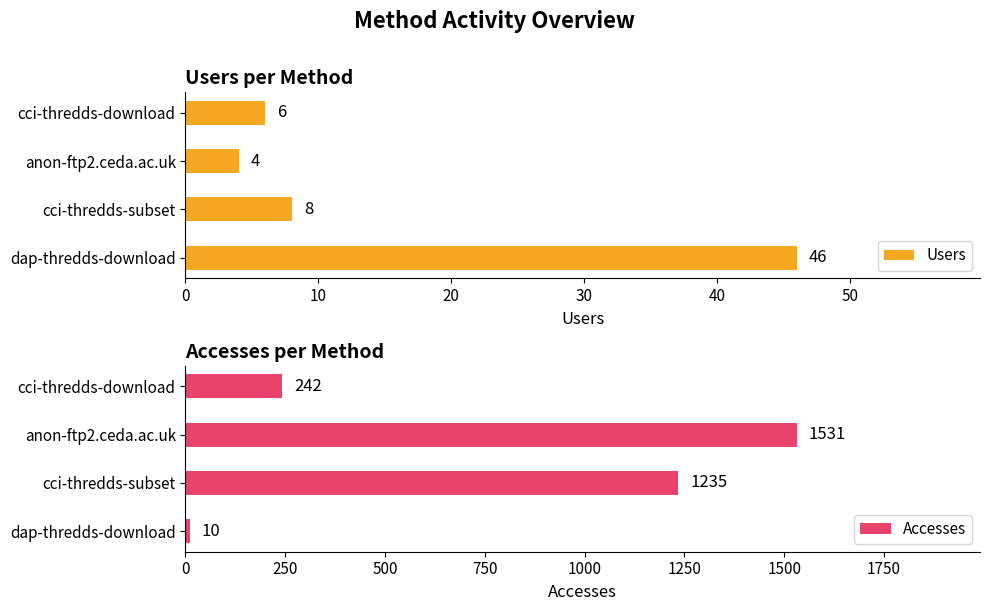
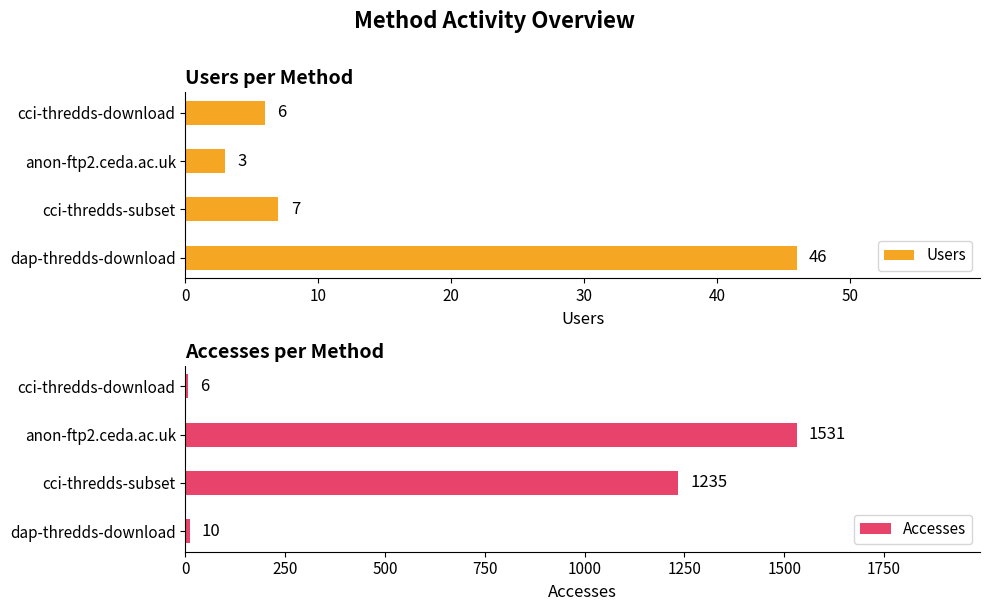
Users per Method, anon-ftp2.ceda.ac.uk: 4 -> 3
Users per Method, cci-thredds-subset: 8 -> 7
Accesses per Method, cci-thredds-download: 242 -> 6
